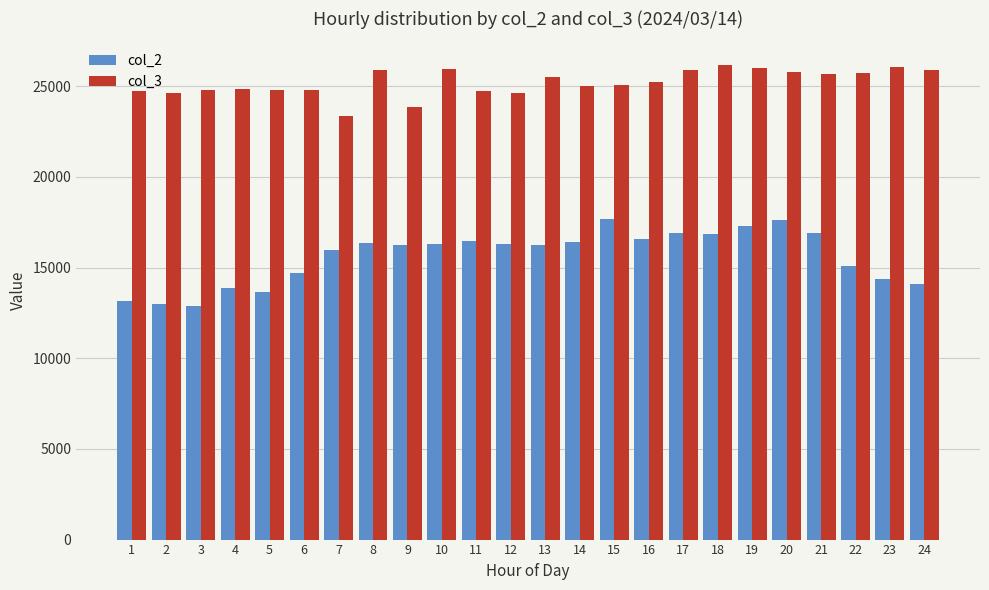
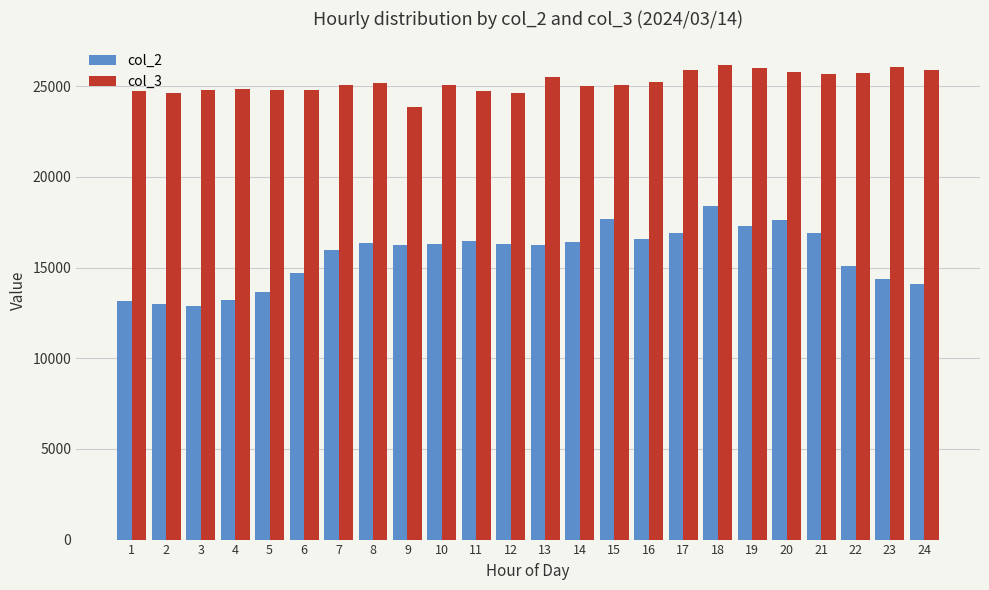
col_2, 4: 13900 -> 13200
col_3, 7: 23400 -> 25100
col_3, 8: 25900 -> 25200
col_3, 10: 25900 -> 25000
col_2, 18: 16900 -> 18400
